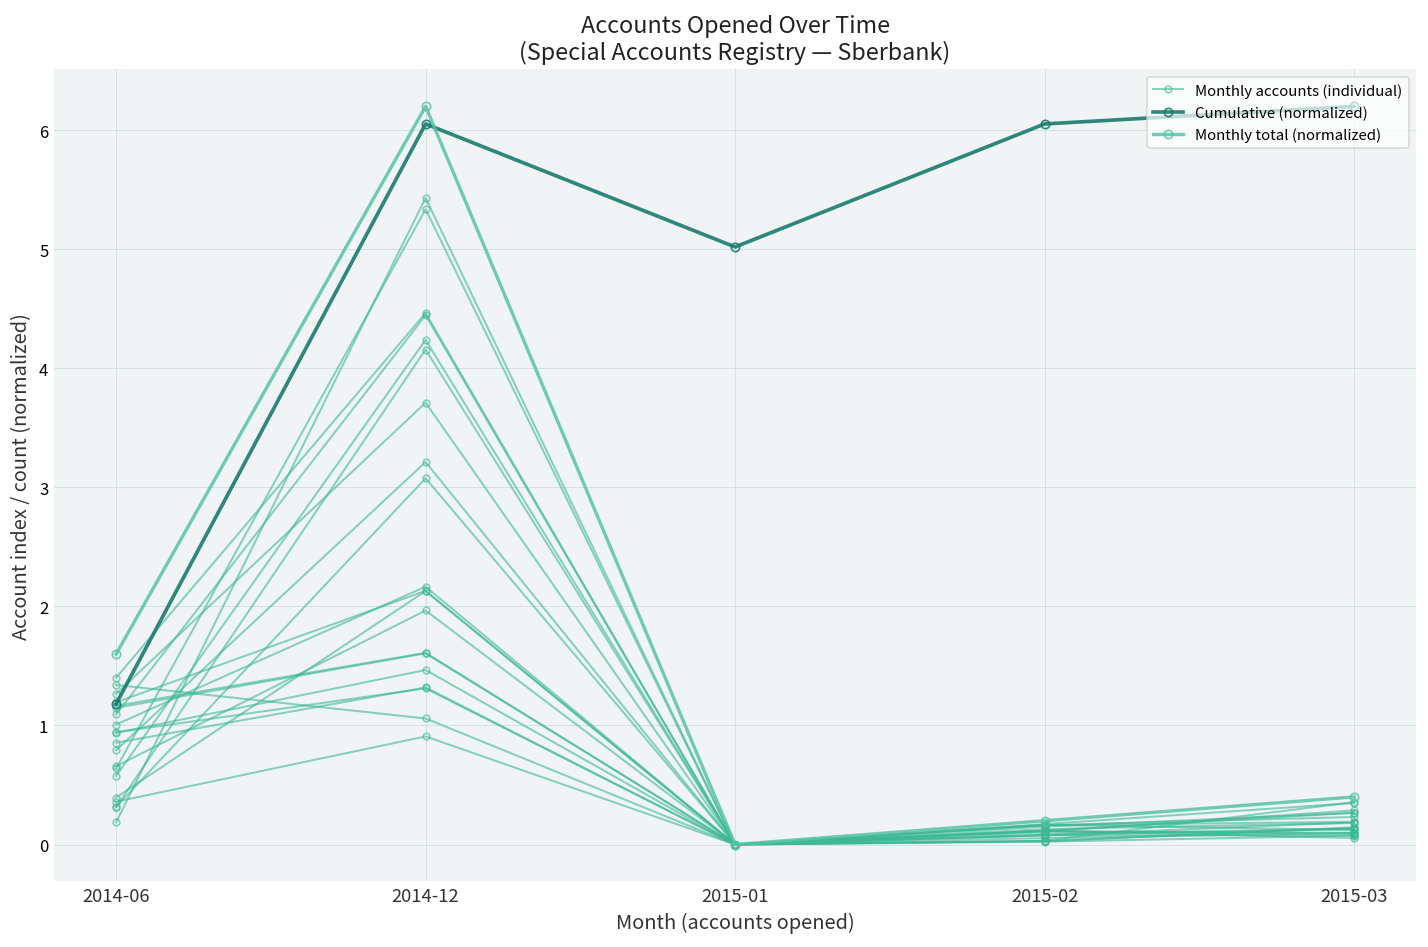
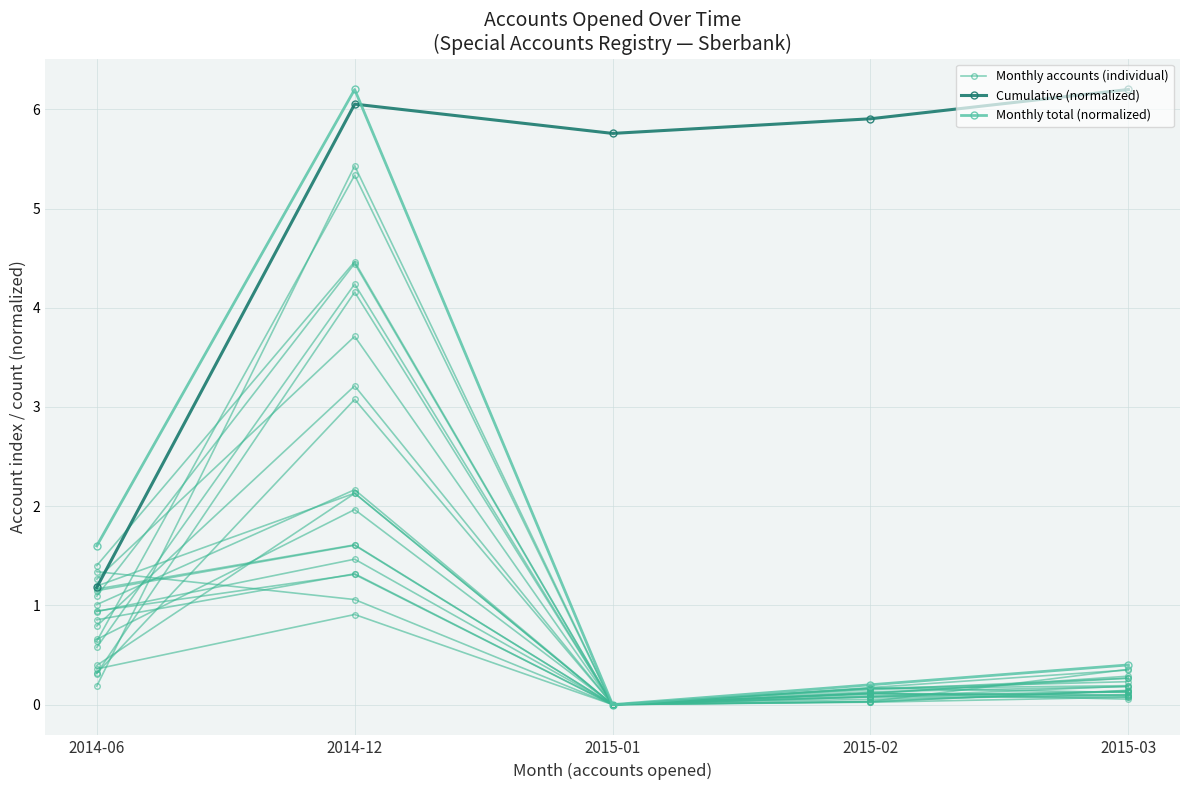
Cumulative (normalized), 2015-01: 5.0 -> 5.8
Cumulative (normalized), 2015-02: 6.1 -> 5.9
